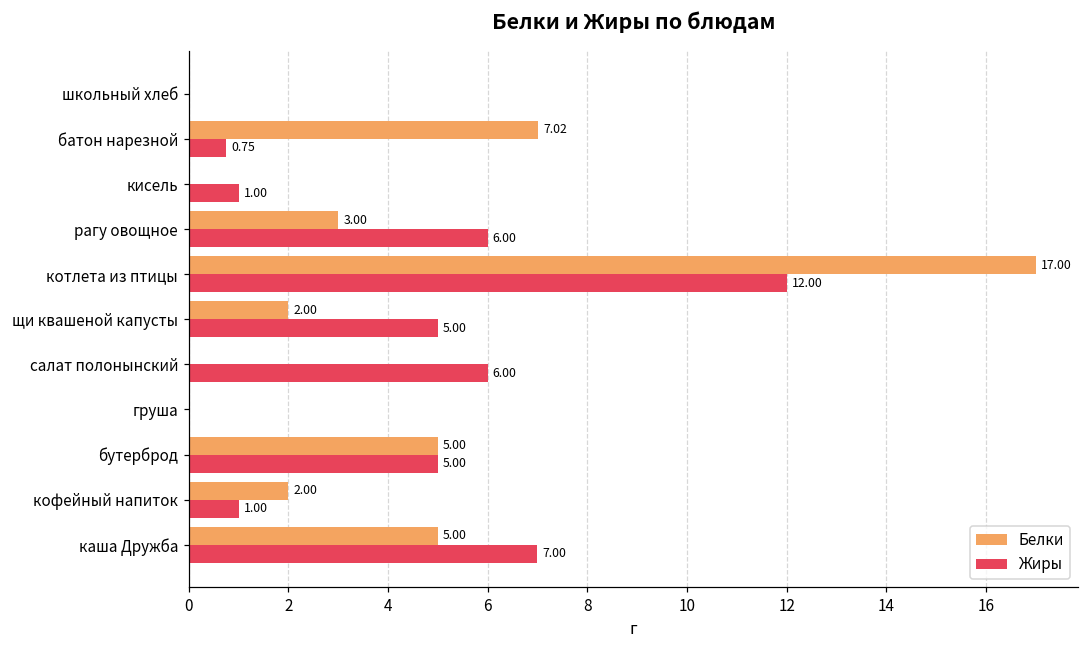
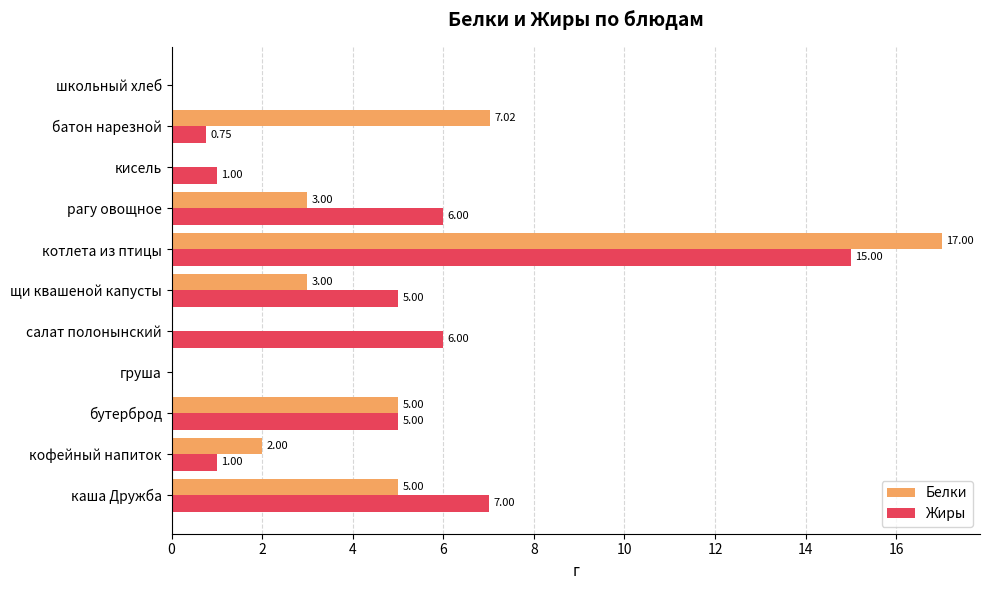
Жиры, котлета из птицы: 12.00 -> 15.00
Белки, щи квашеной капусты: 2.00 -> 3.00
